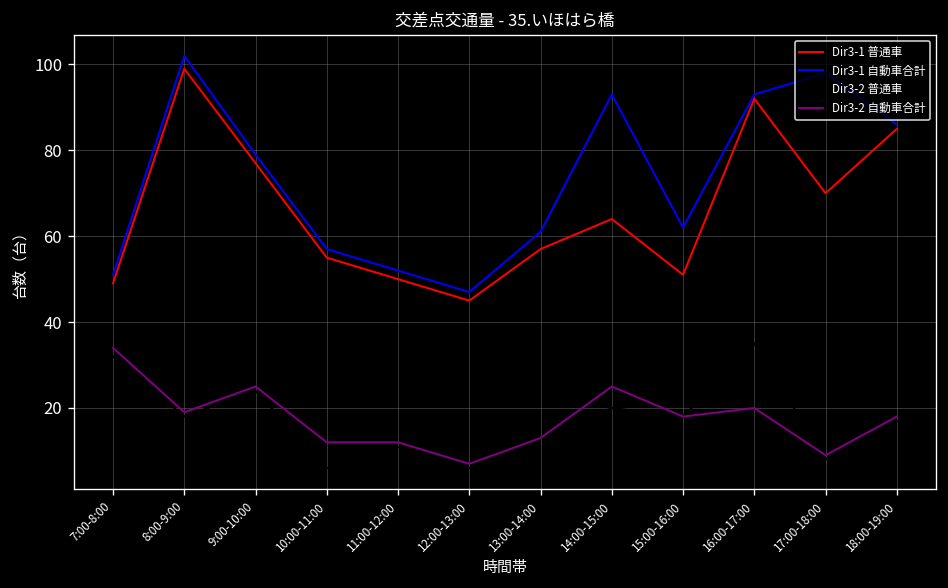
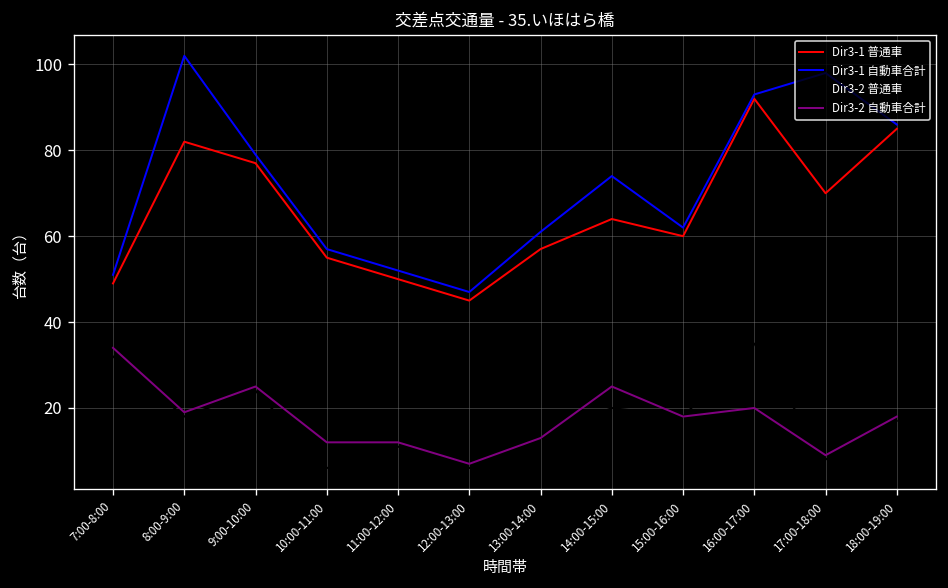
Dir3-1 普通車, 8:00-9:00: 99 -> 82
Dir3-1 自動車合計, 14:00-15:00: 93 -> 74
Dir3-1 普通車, 15:00-16:00: 51 -> 60
